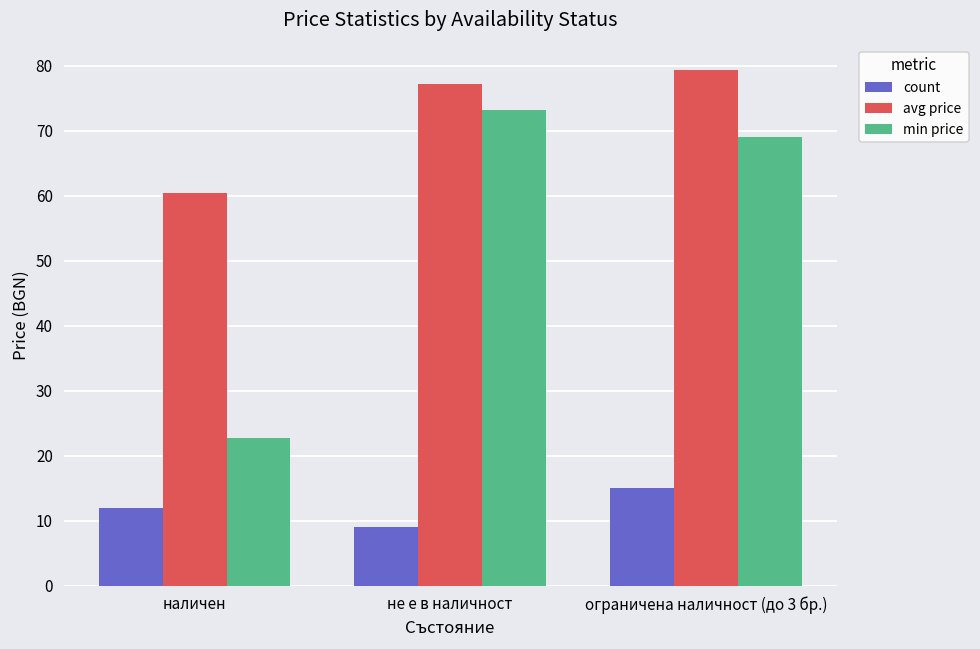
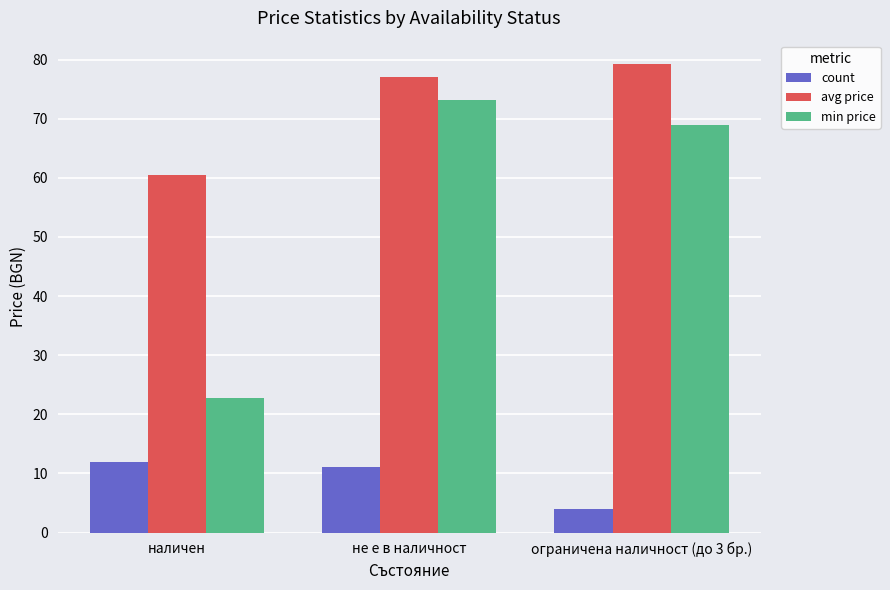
count, не е в наличност: 9 -> 11
count, ограничена наличност (до 3 бр.): 15 -> 4
